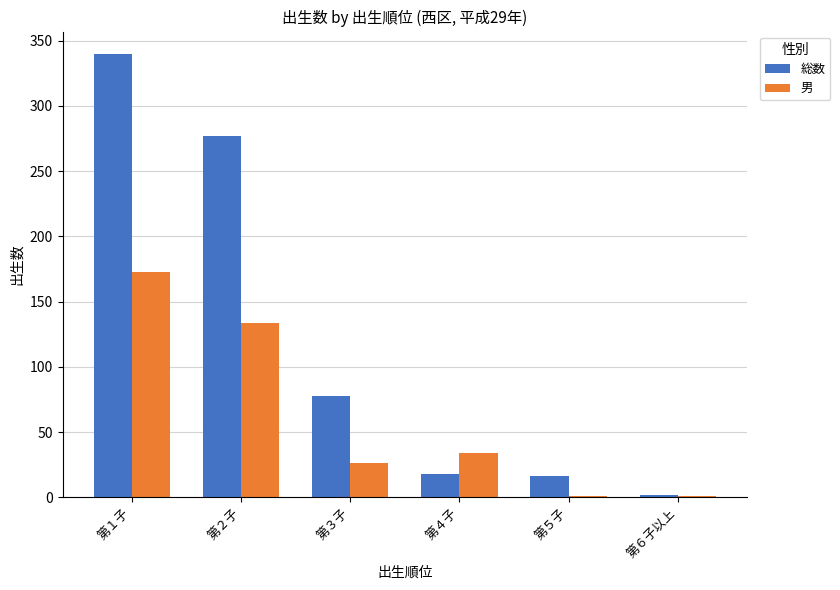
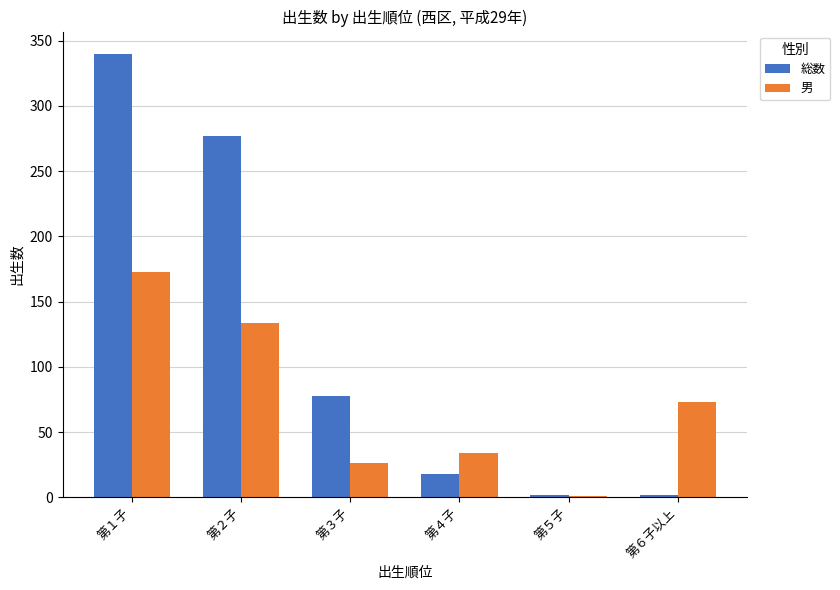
総数, 第５子: 16 -> 2
男, 第６子以上: 1 -> 73
